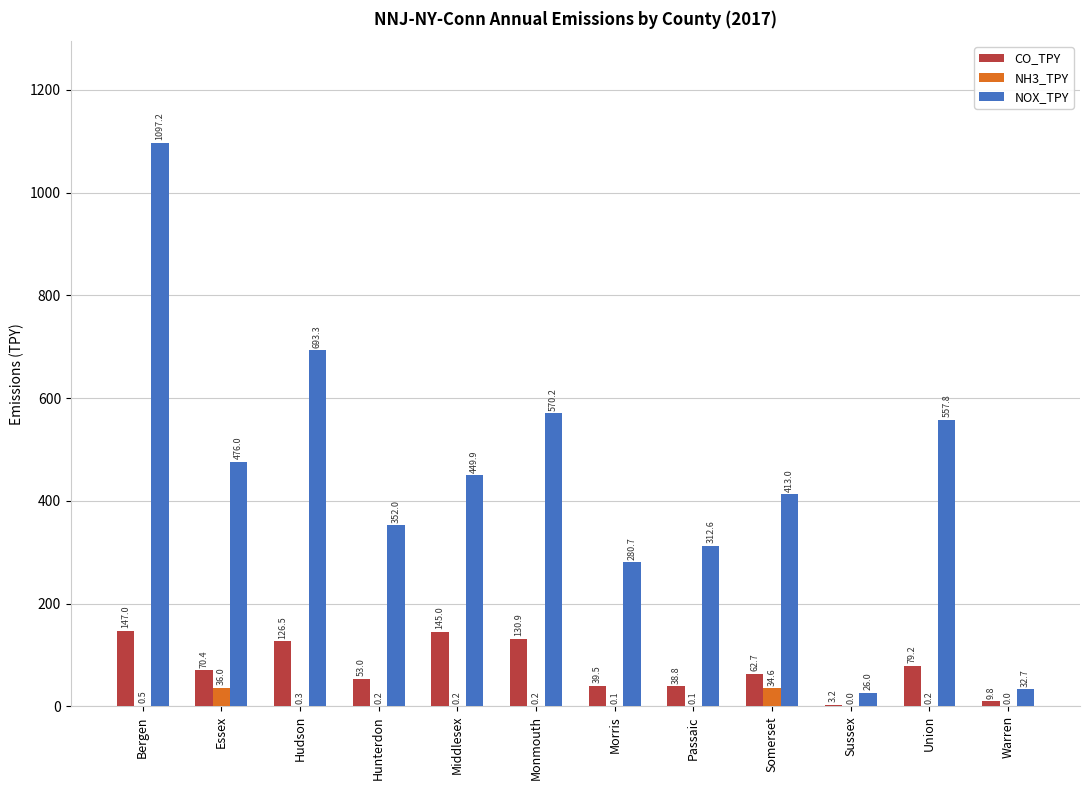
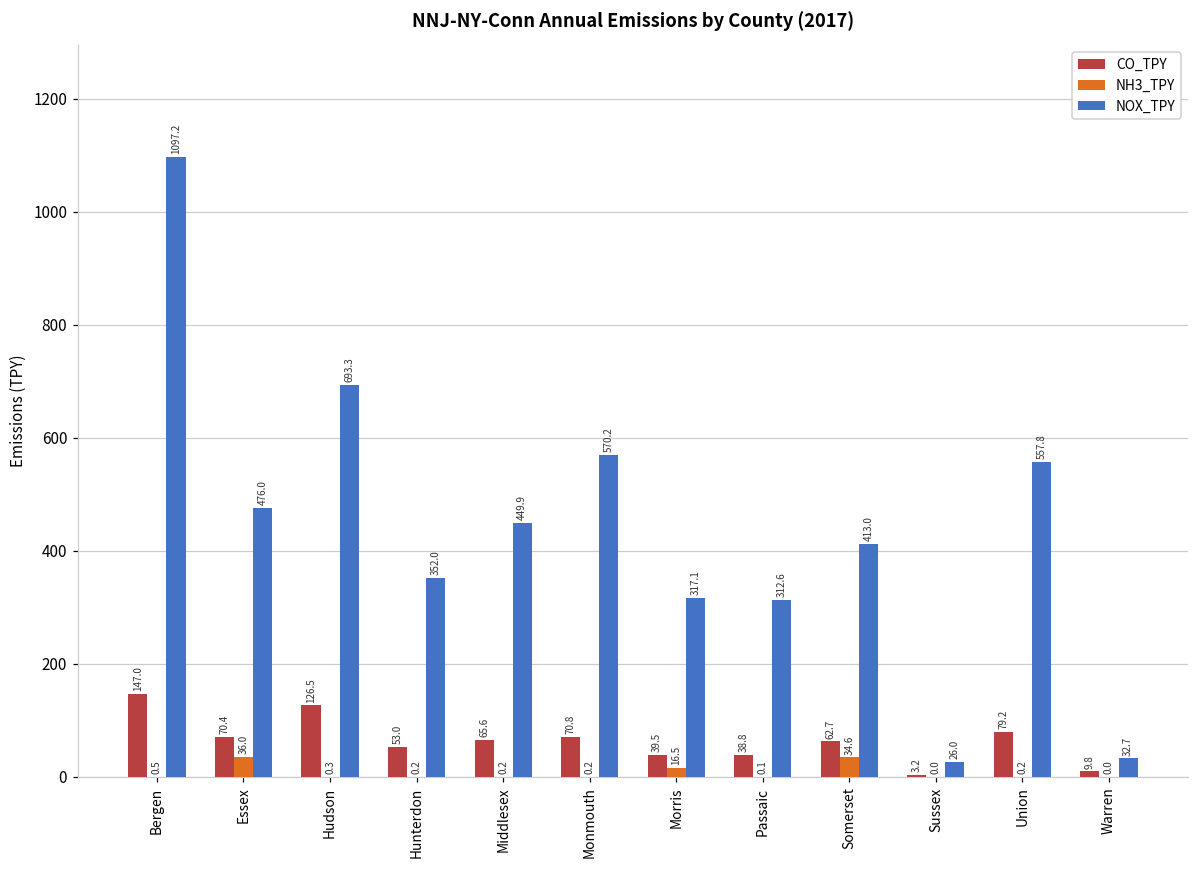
CO_TPY, Middlesex: 145.0 -> 65.6
CO_TPY, Monmouth: 130.9 -> 70.8
NH3_TPY, Morris: 0.1 -> 16.5
NOX_TPY, Morris: 280.7 -> 317.1
